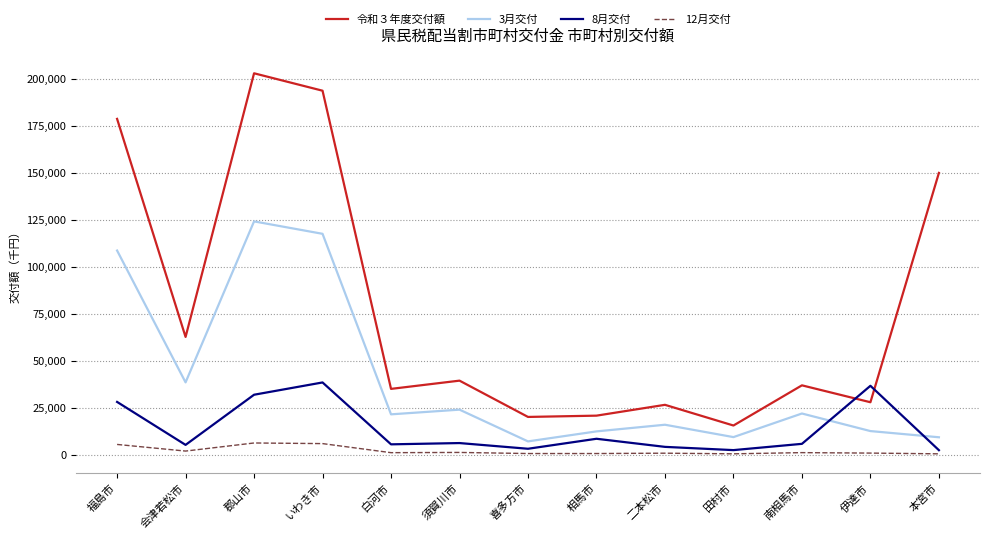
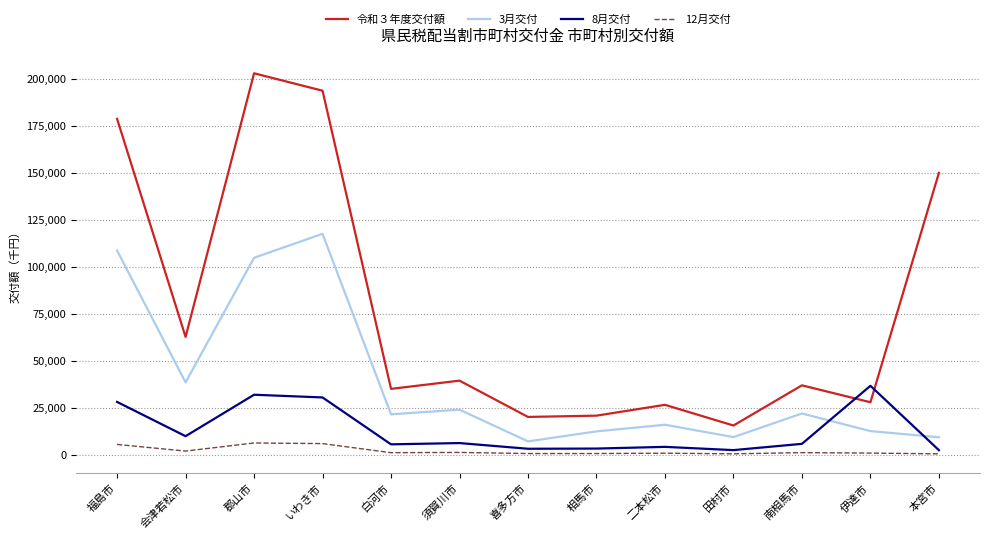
8月交付, 会津若松市: 5,000 -> 10,000
3月交付, 郡山市: 124,000 -> 105,000
8月交付, いわき市: 38,000 -> 30,000
8月交付, 相馬市: 8,000 -> 3,000
